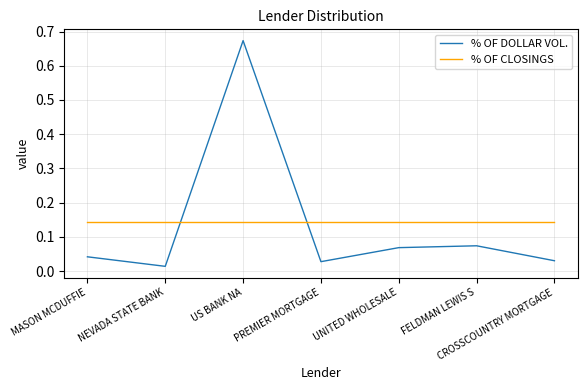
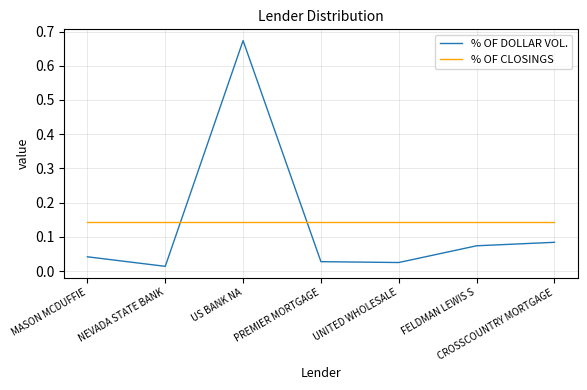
% OF DOLLAR VOL., UNITED WHOLESALE: 0.07 -> 0.02
% OF DOLLAR VOL., CROSSCOUNTRY MORTGAGE: 0.03 -> 0.08
